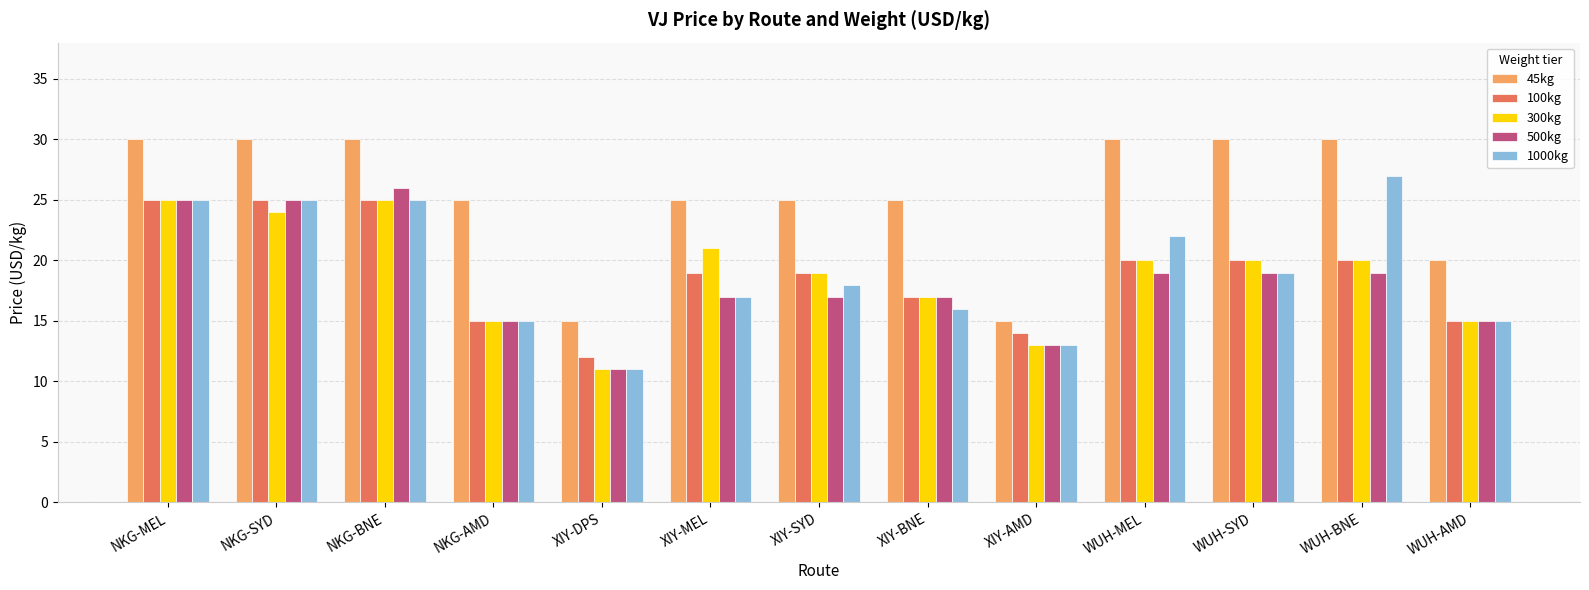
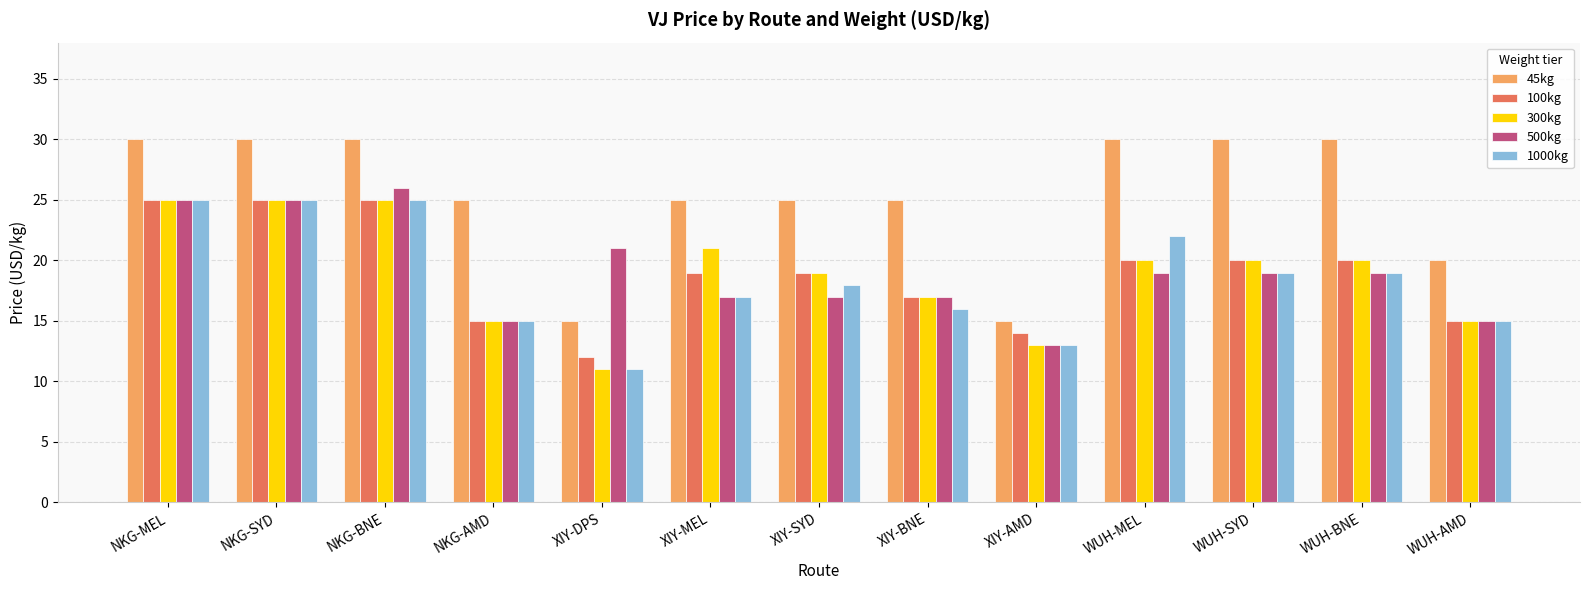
300kg, NKG-SYD: 24 -> 25
500kg, XIY-DPS: 11 -> 21
1000kg, WUH-BNE: 27 -> 19
